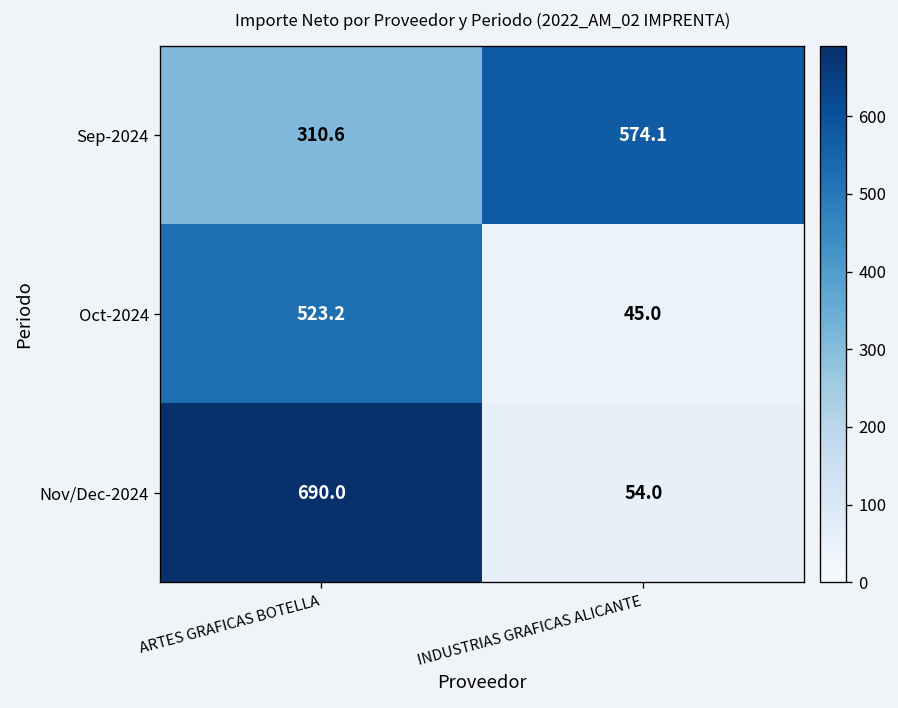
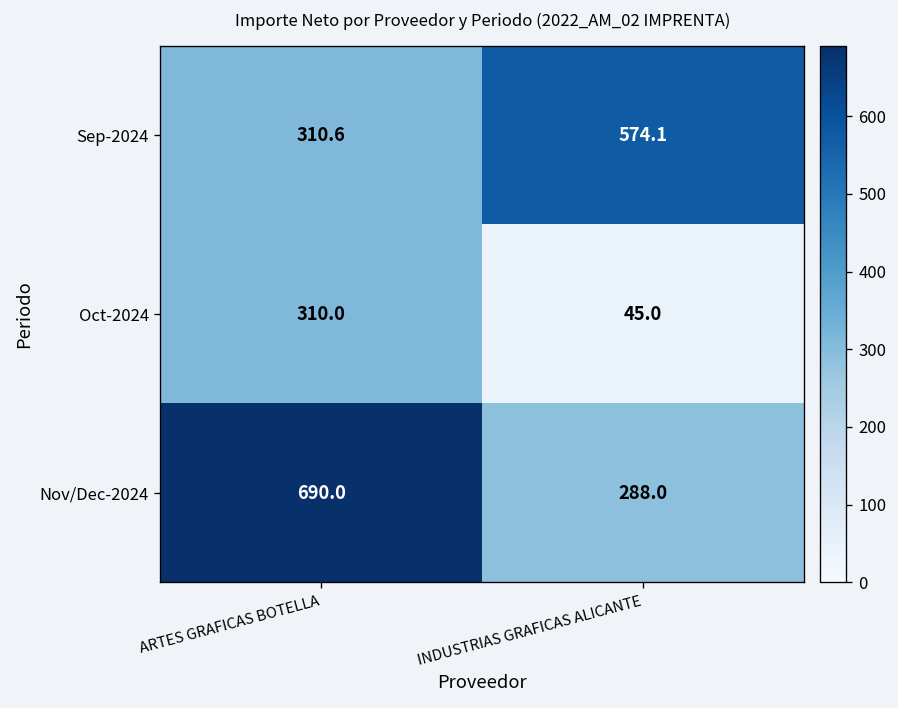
Oct-2024, ARTES GRAFICAS BOTELLA: 523.2 -> 310.0
Nov/Dec-2024, INDUSTRIAS GRAFICAS ALICANTE: 54.0 -> 288.0
